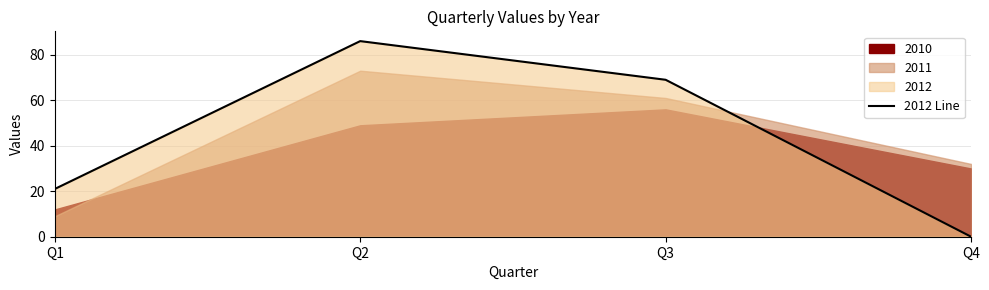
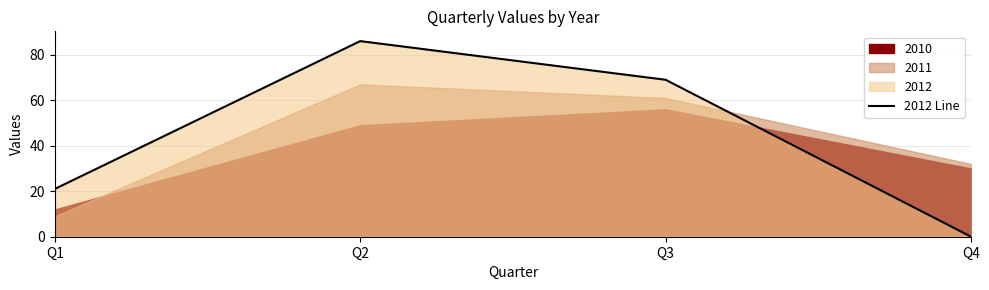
2011, Q2: 73 -> 67
